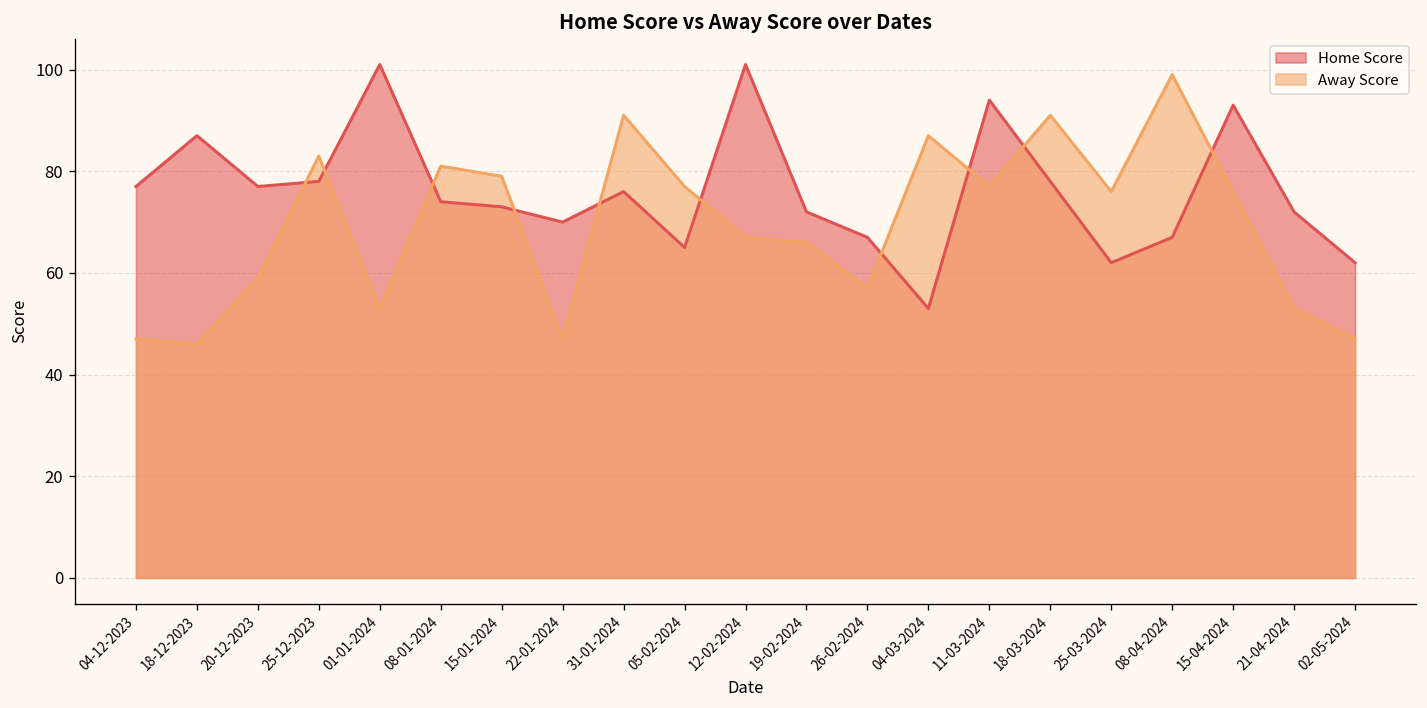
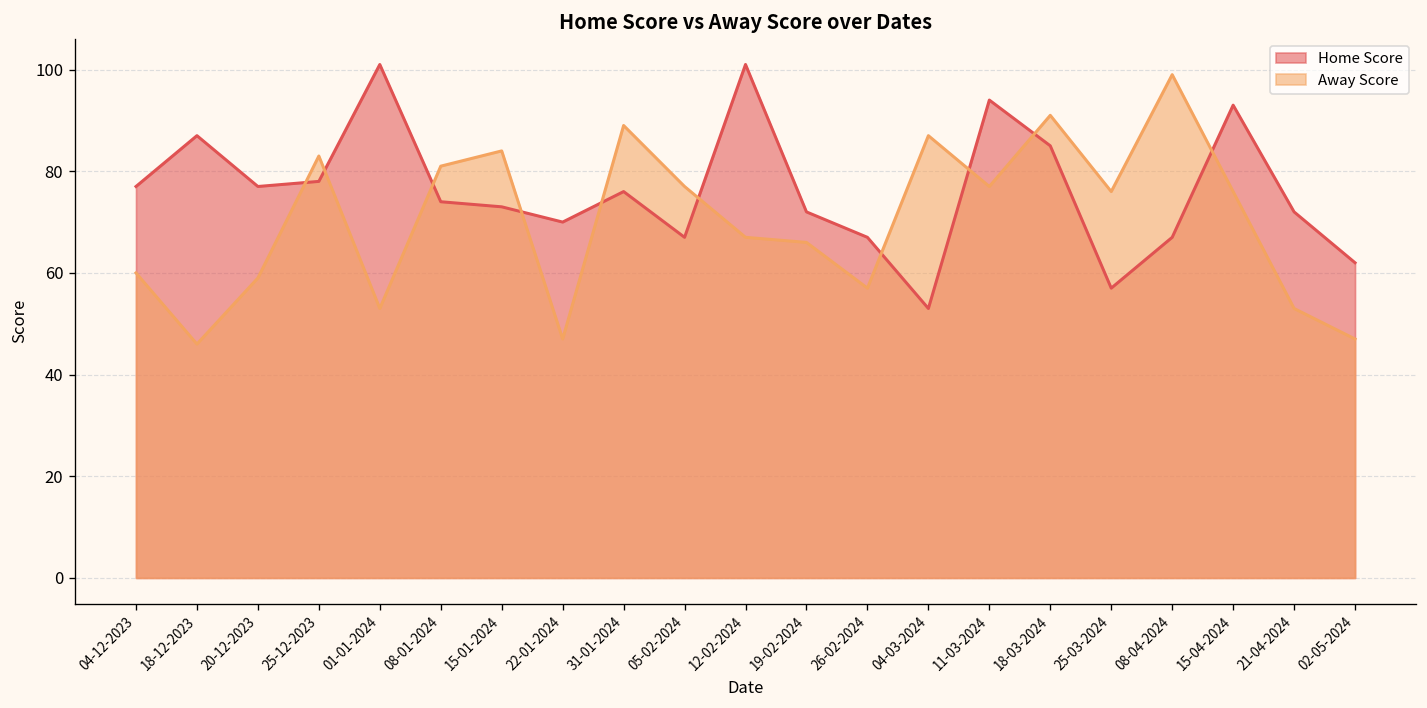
Away Score, 04-12-2023: 47 -> 60
Away Score, 15-01-2024: 79 -> 84
Away Score, 31-01-2024: 91 -> 89
Home Score, 05-02-2024: 65 -> 67
Home Score, 18-03-2024: 78 -> 85
Home Score, 25-03-2024: 62 -> 57
